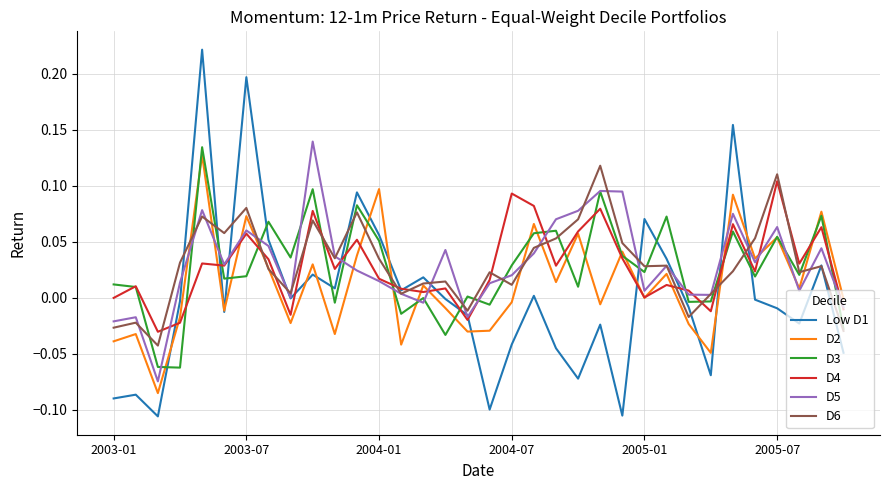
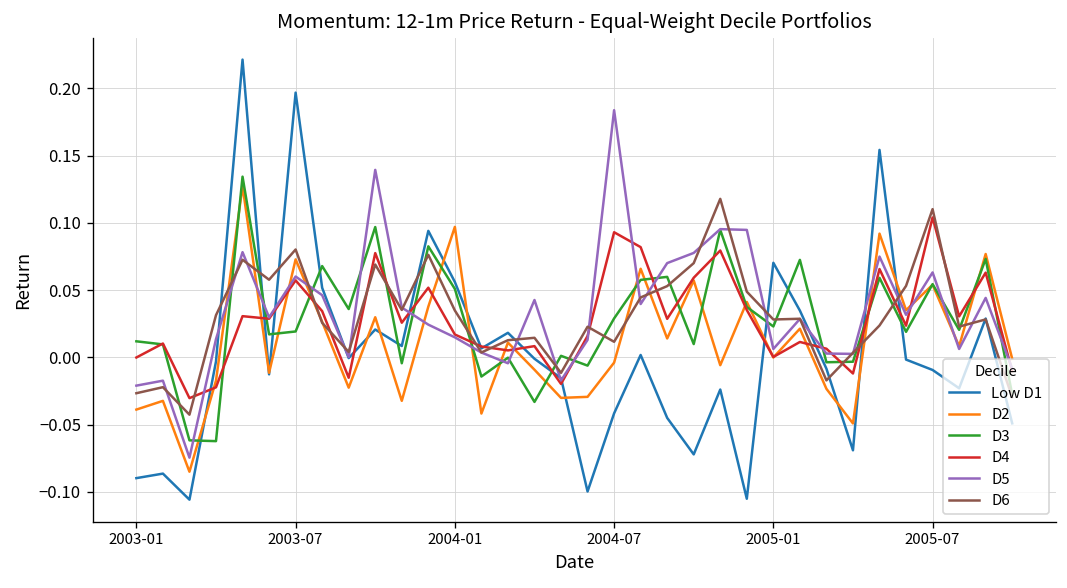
D5, 2004-07: 0.020 -> 0.184
